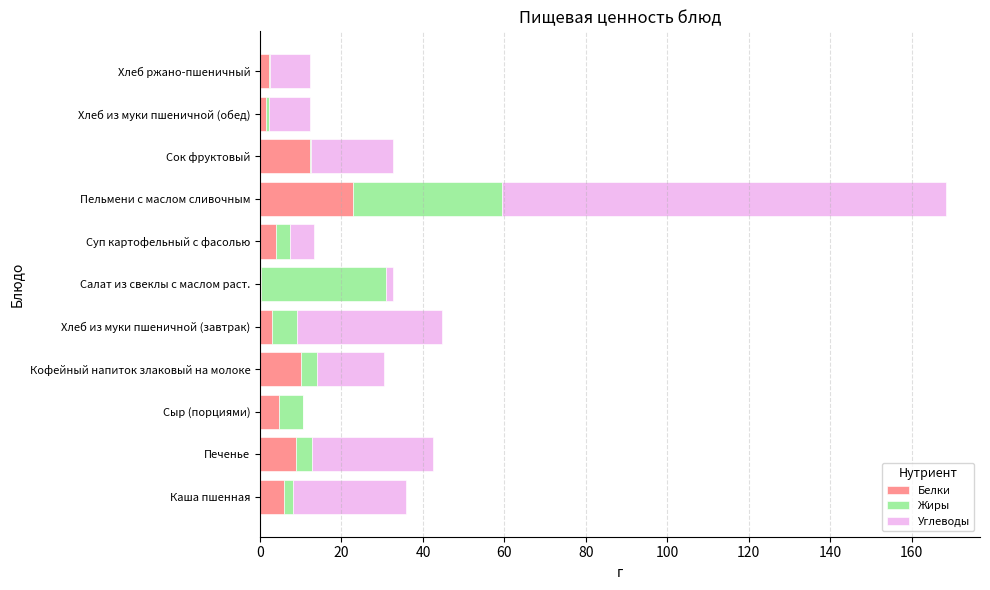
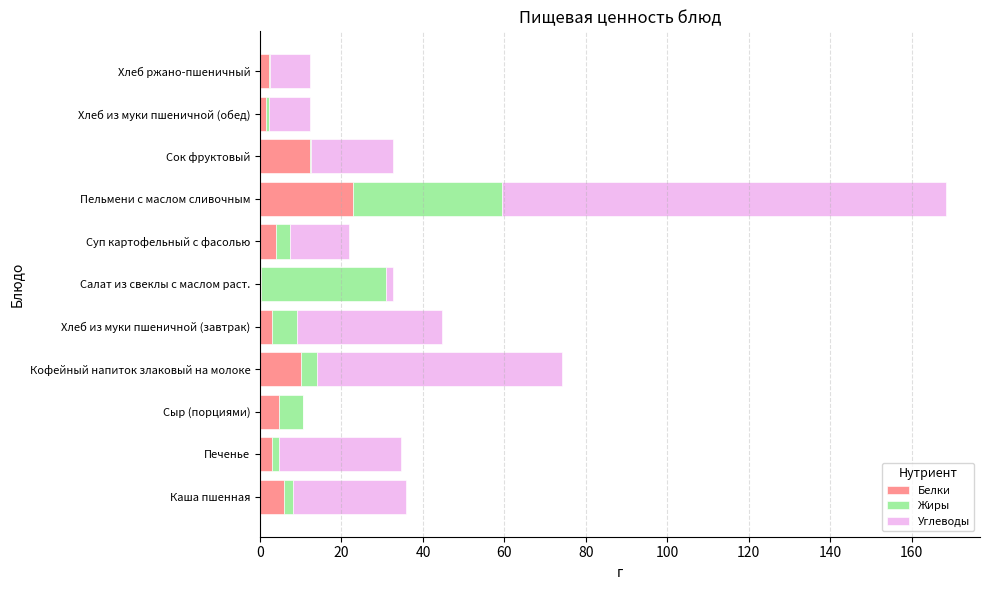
Углеводы, Суп картофельный с фасолью: 6 -> 14
Углеводы, Кофейный напиток злаковый на молоке: 16 -> 60
Белки, Печенье: 9 -> 3
Жиры, Печенье: 4 -> 2
